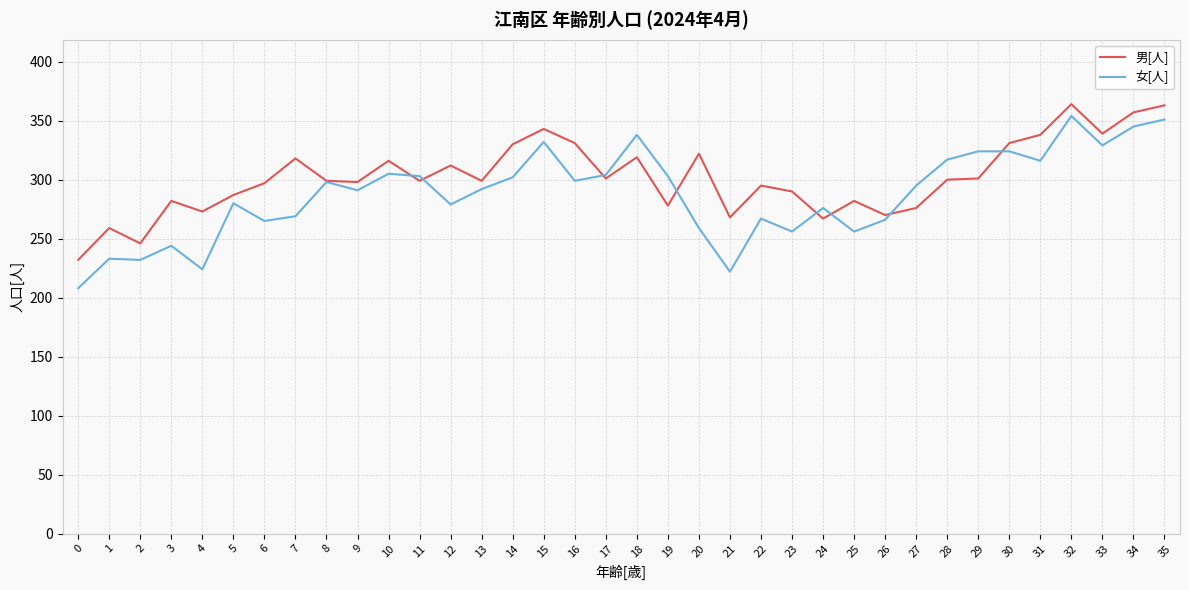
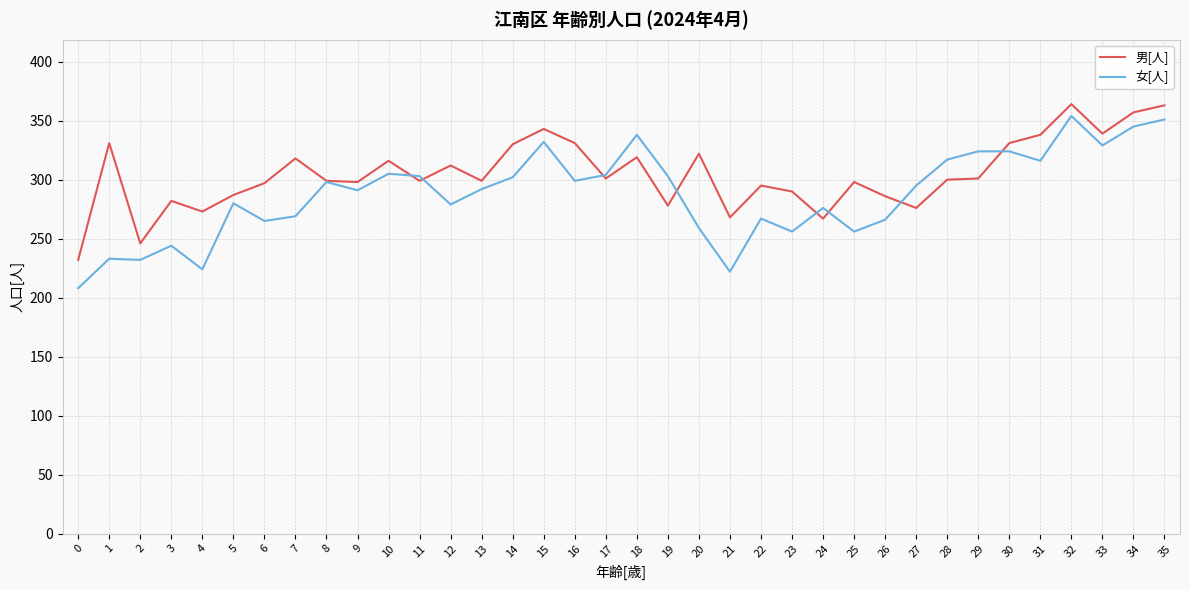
男[人], 1: 259 -> 331
男[人], 25: 282 -> 298
男[人], 26: 270 -> 286
